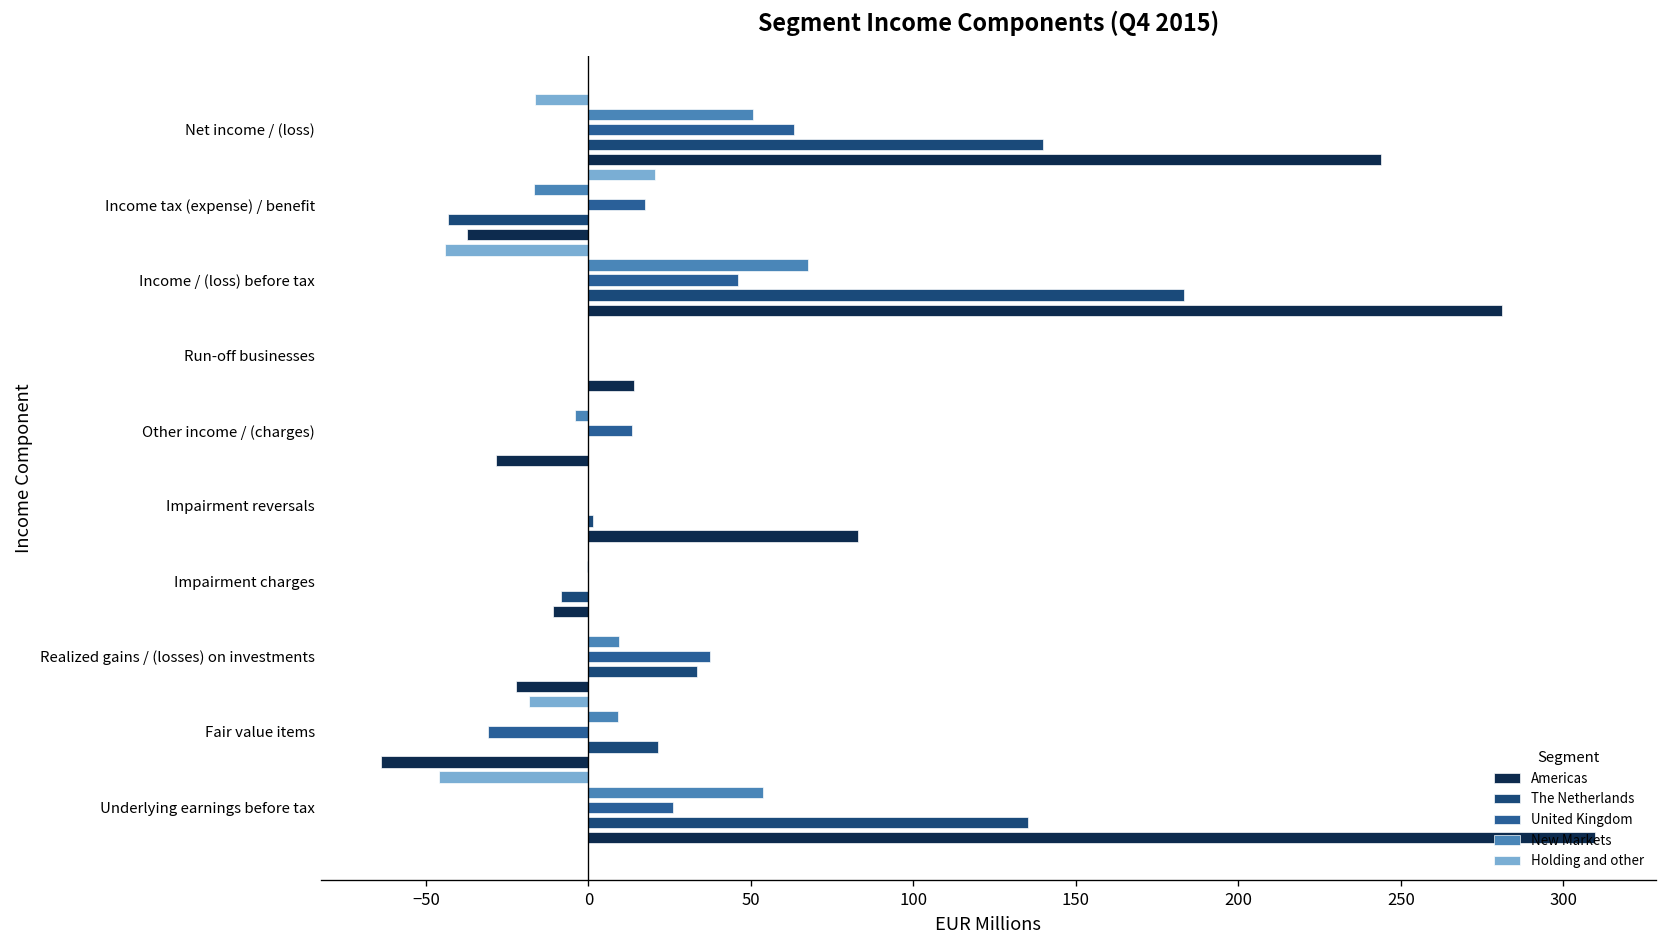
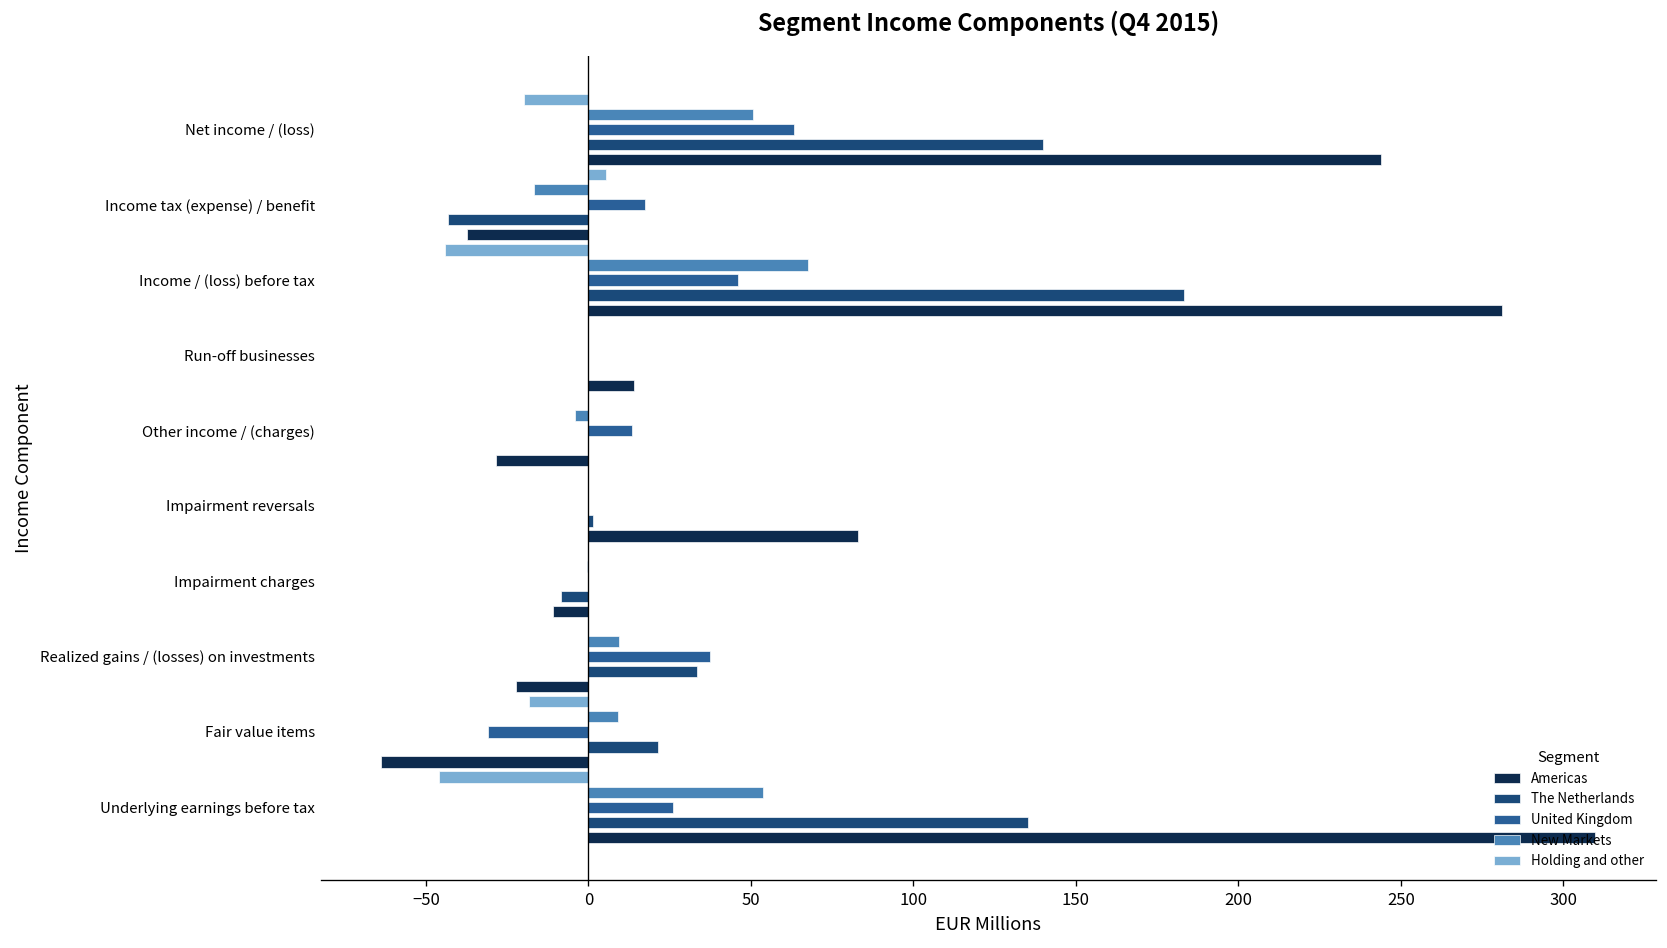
Holding and other, Net income / (loss): -16 -> -20
Holding and other, Income tax (expense) / benefit: 20 -> 5
